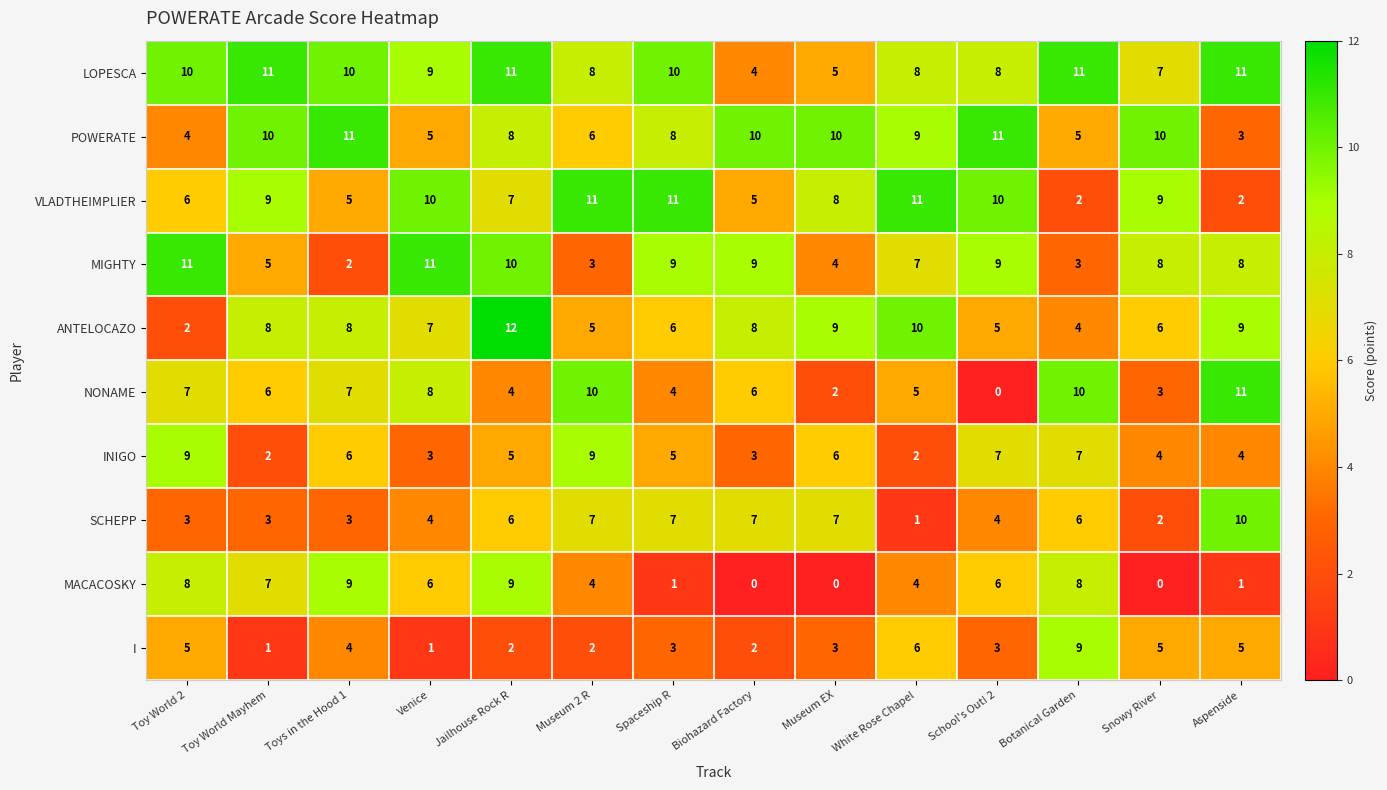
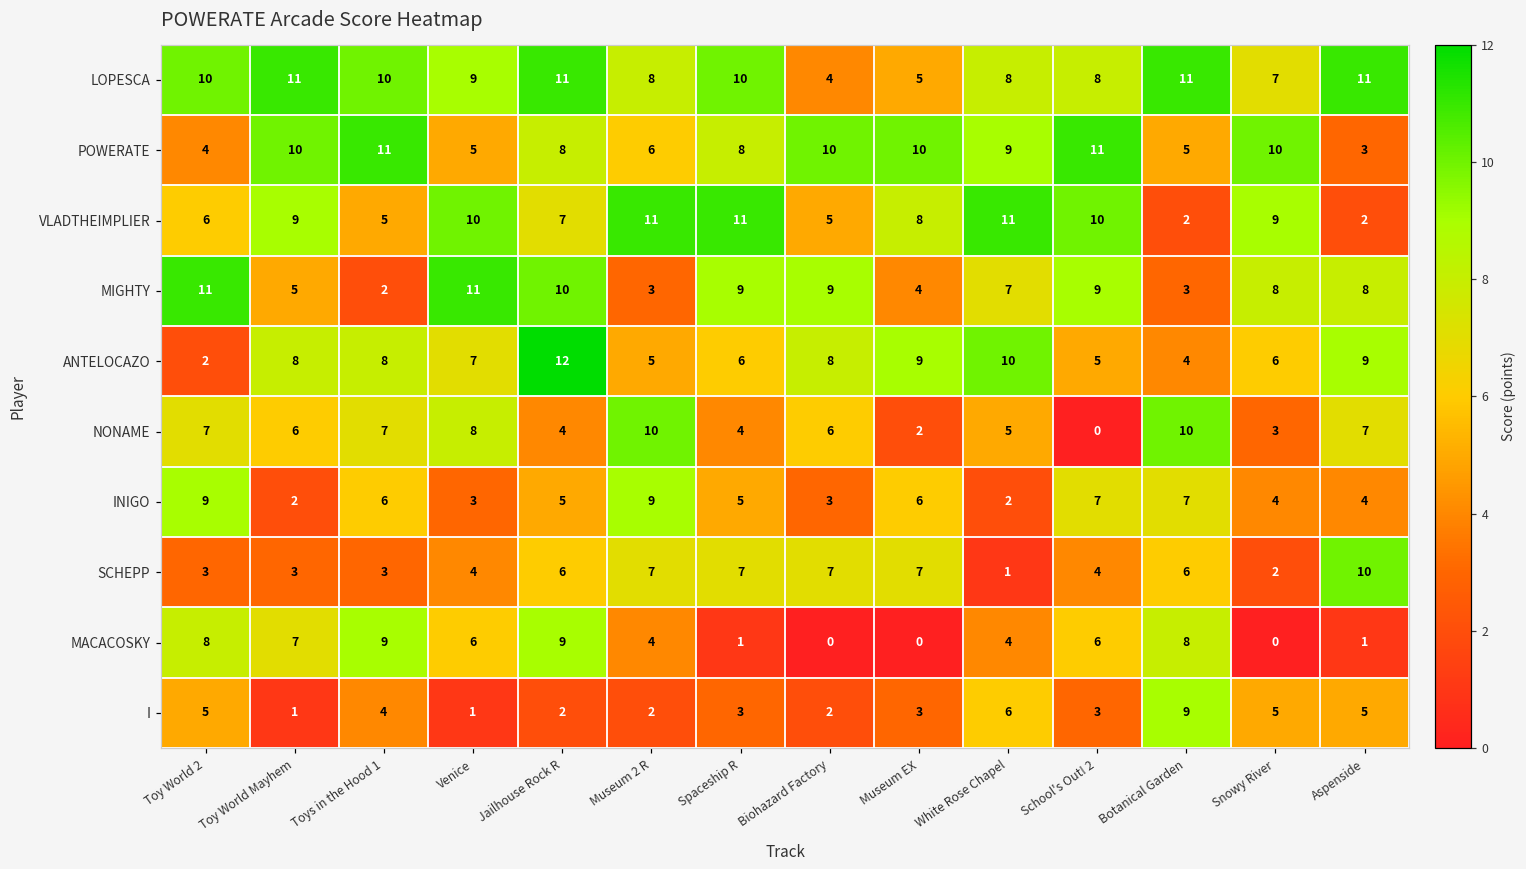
NONAME, Aspenside: 11 -> 7
